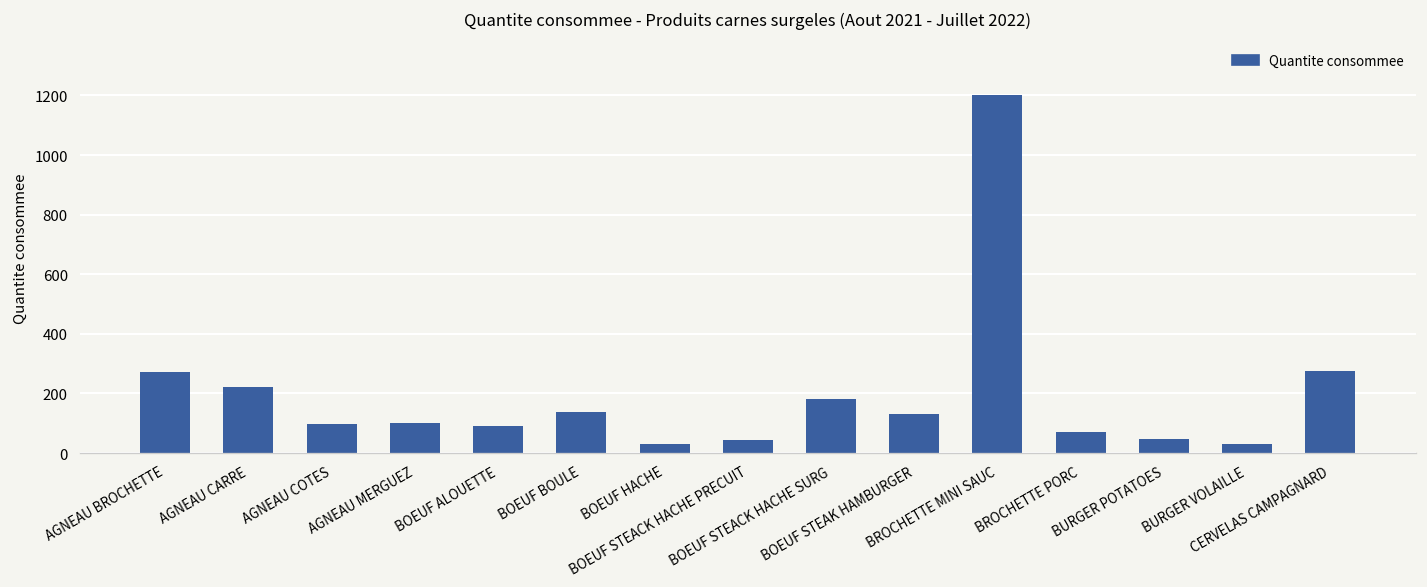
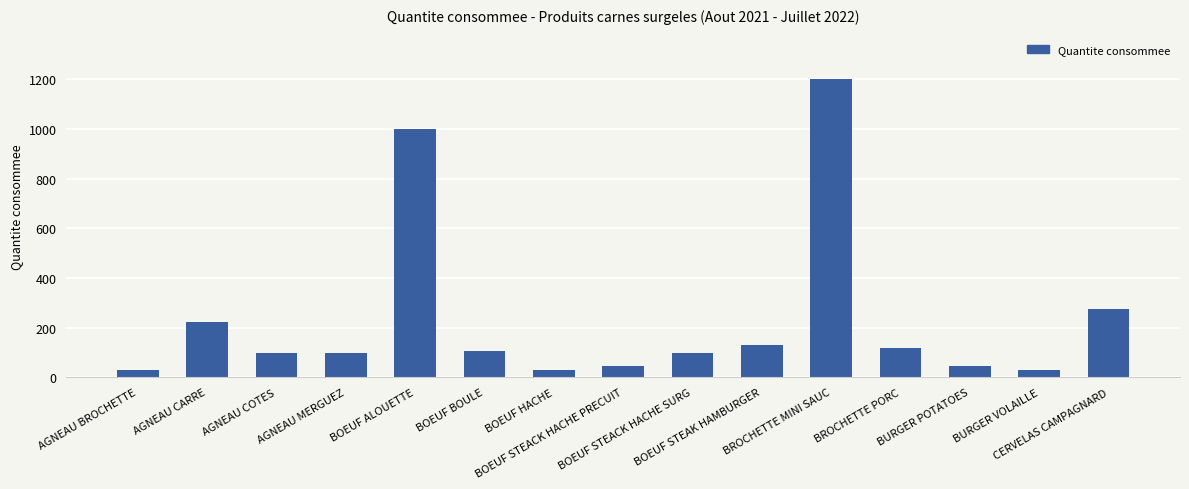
AGNEAU BROCHETTE: 270 -> 30
BOEUF ALOUETTE: 90 -> 1000
BOEUF BOULE: 140 -> 110
BOEUF STEACK HACHE SURG: 180 -> 100
BROCHETTE PORC: 70 -> 120
